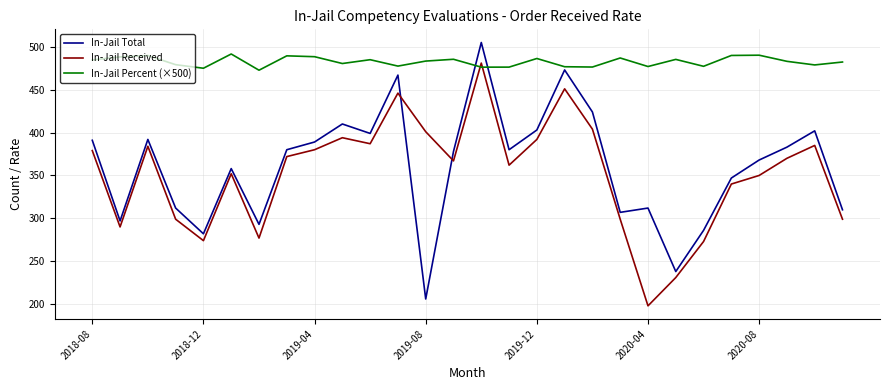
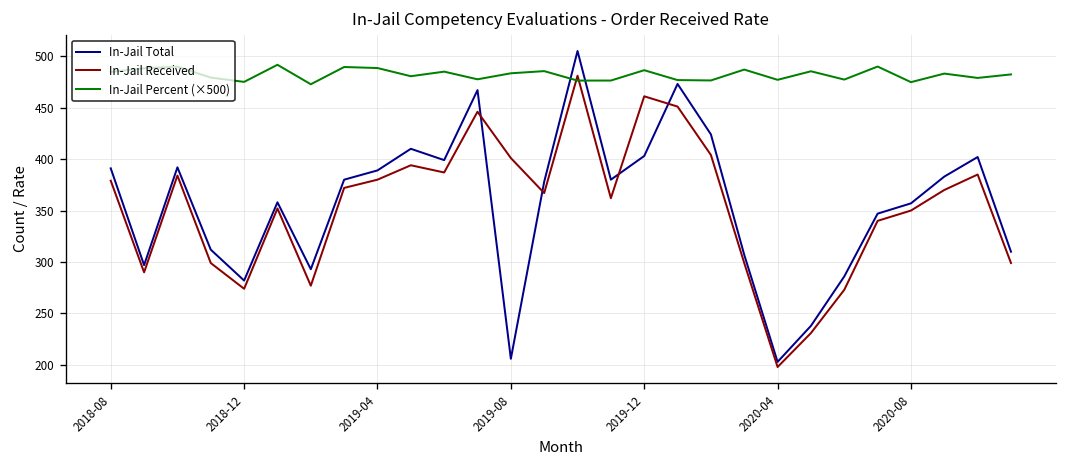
In-Jail Received, 2019-12: 390 -> 460
In-Jail Total, 2020-04: 310 -> 200
In-Jail Total, 2020-08: 370 -> 360
In-Jail Percent (×500), 2020-08: 490 -> 470
